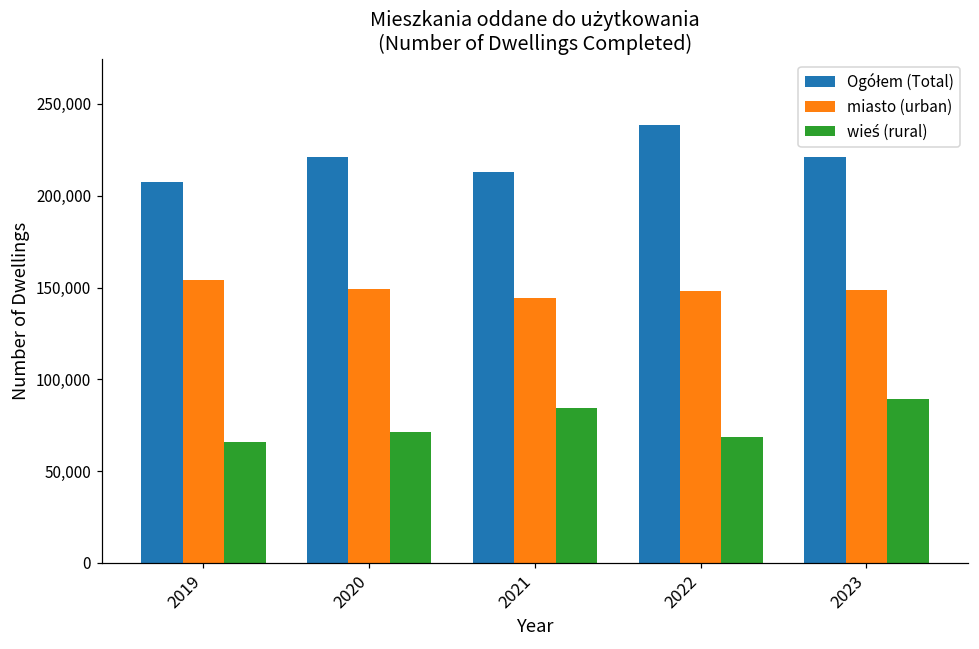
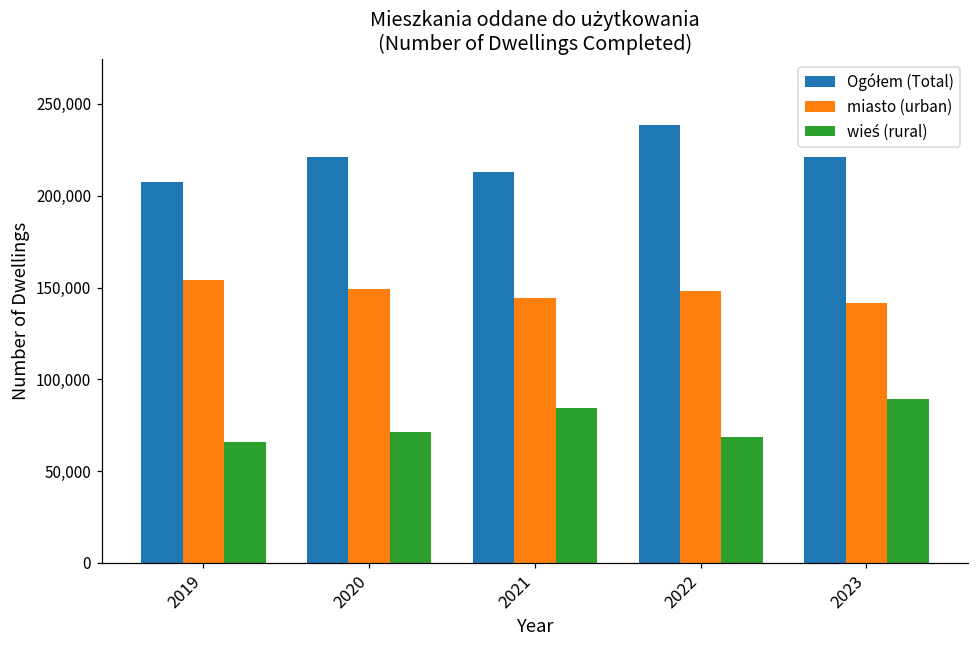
miasto (urban), 2023: 149,000 -> 141,000
